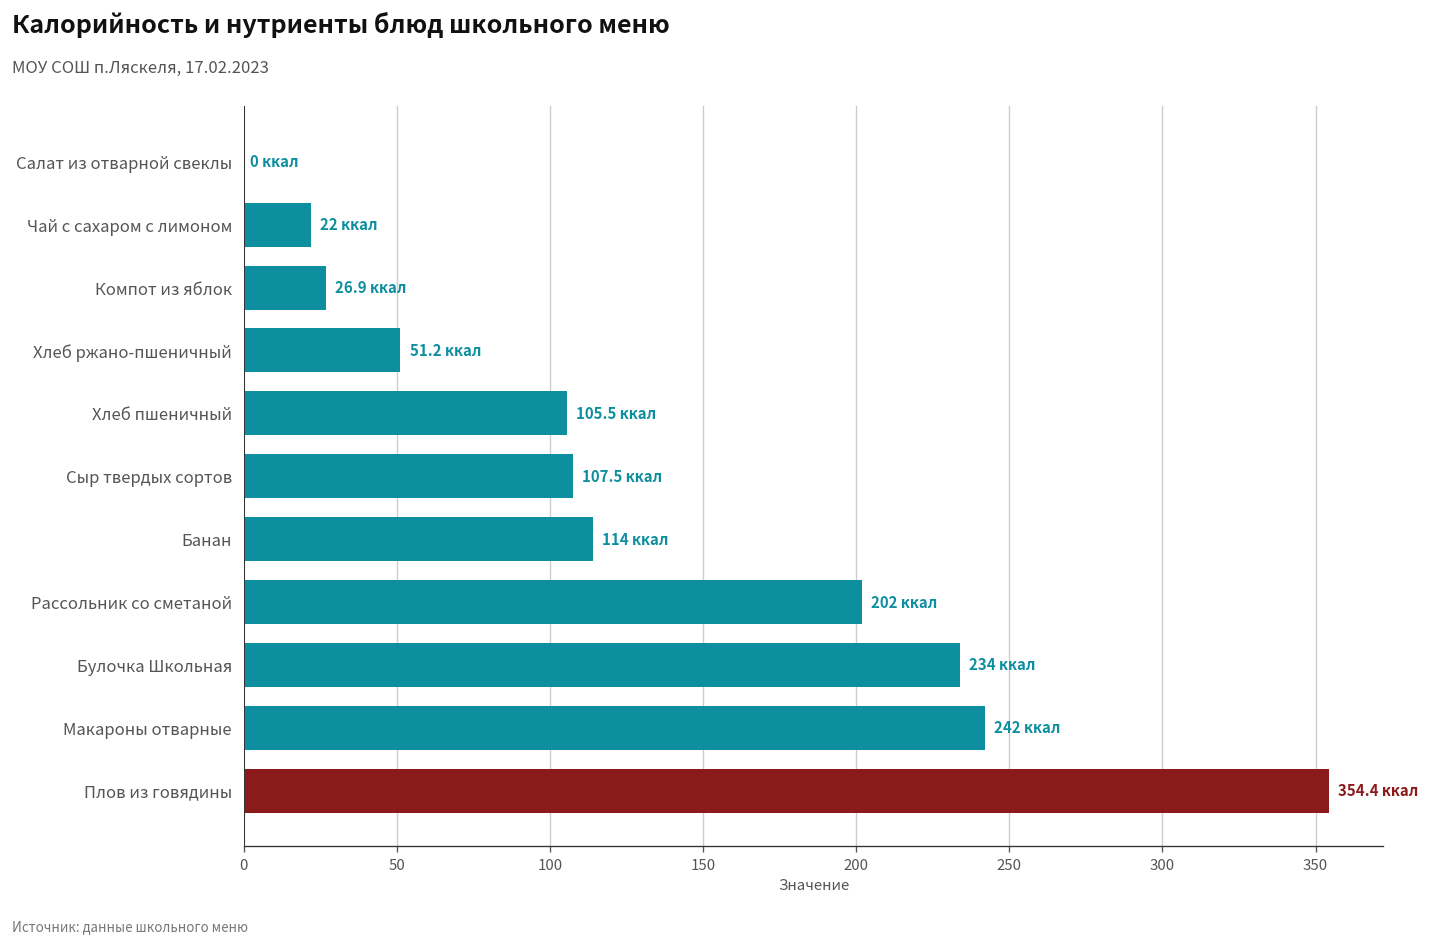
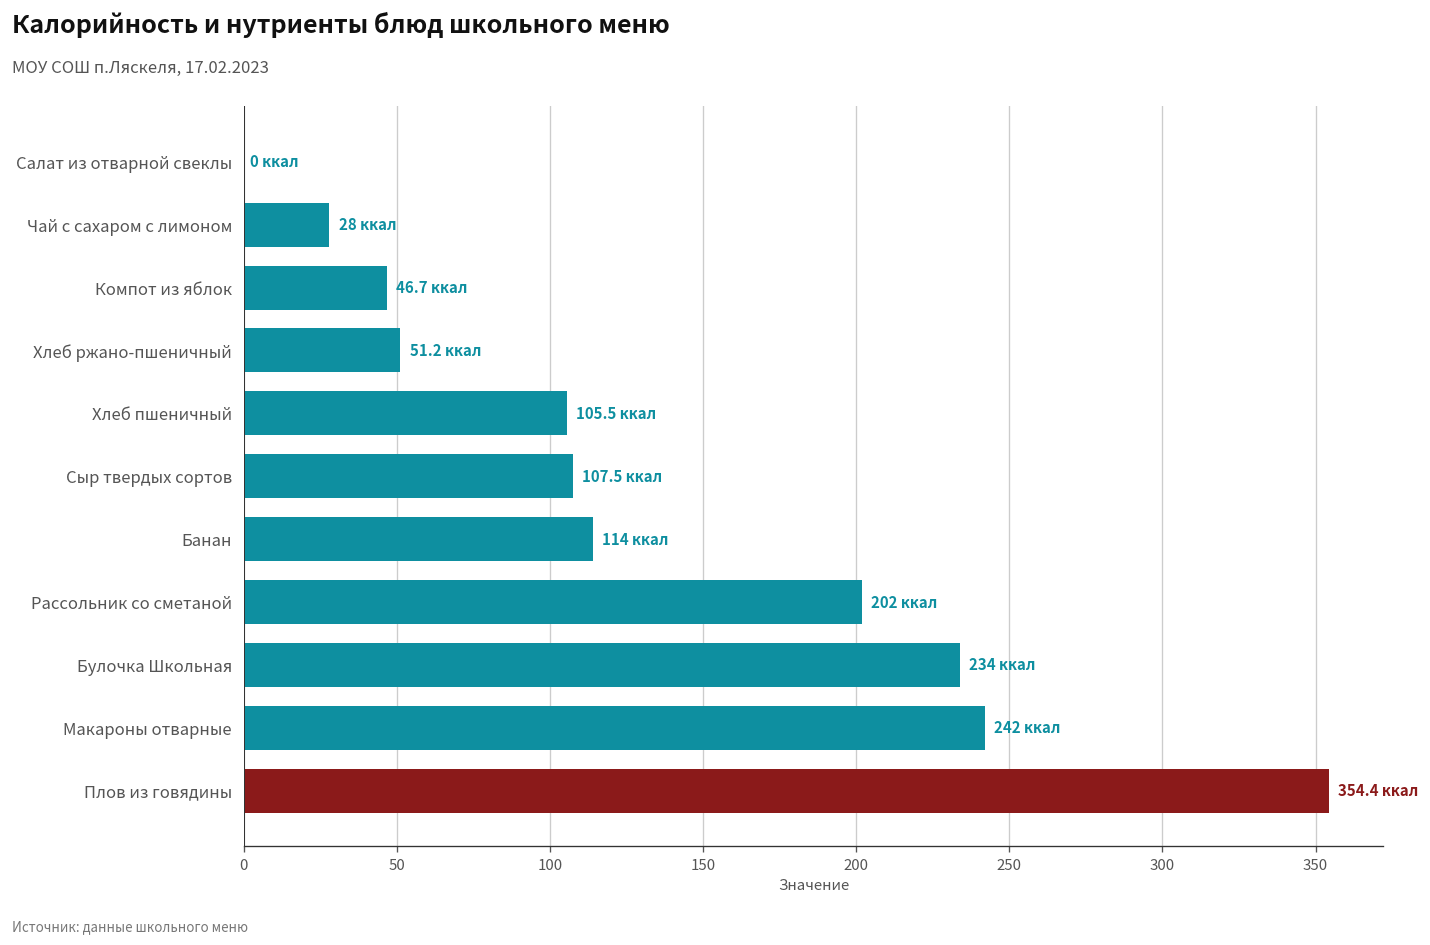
Чай с сахаром с лимоном: 22 -> 28
Компот из яблок: 26.9 -> 46.7
